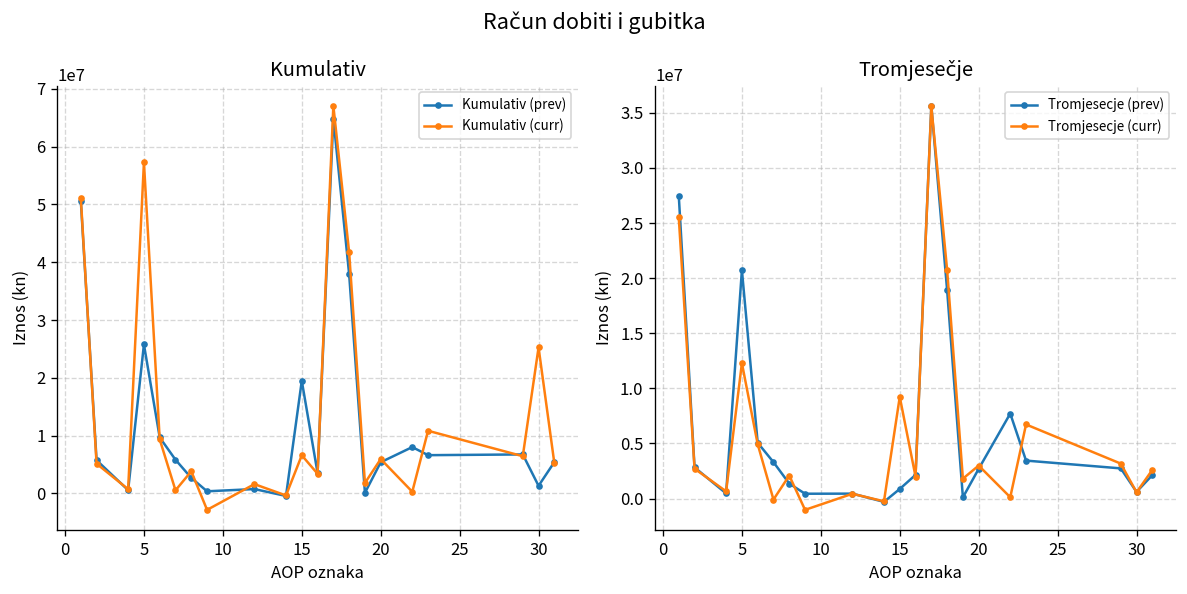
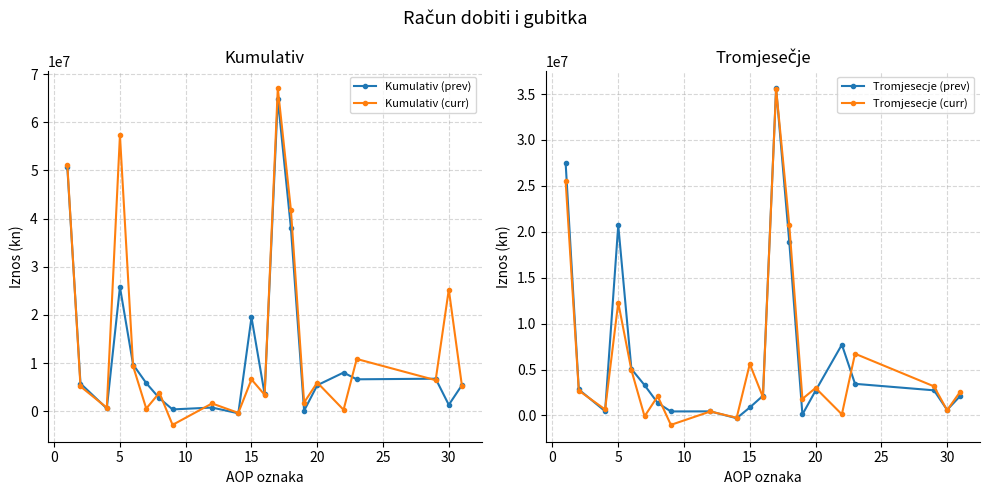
Tromjesečje, Tromjesecje (curr), 15: 9000000 -> 6000000
